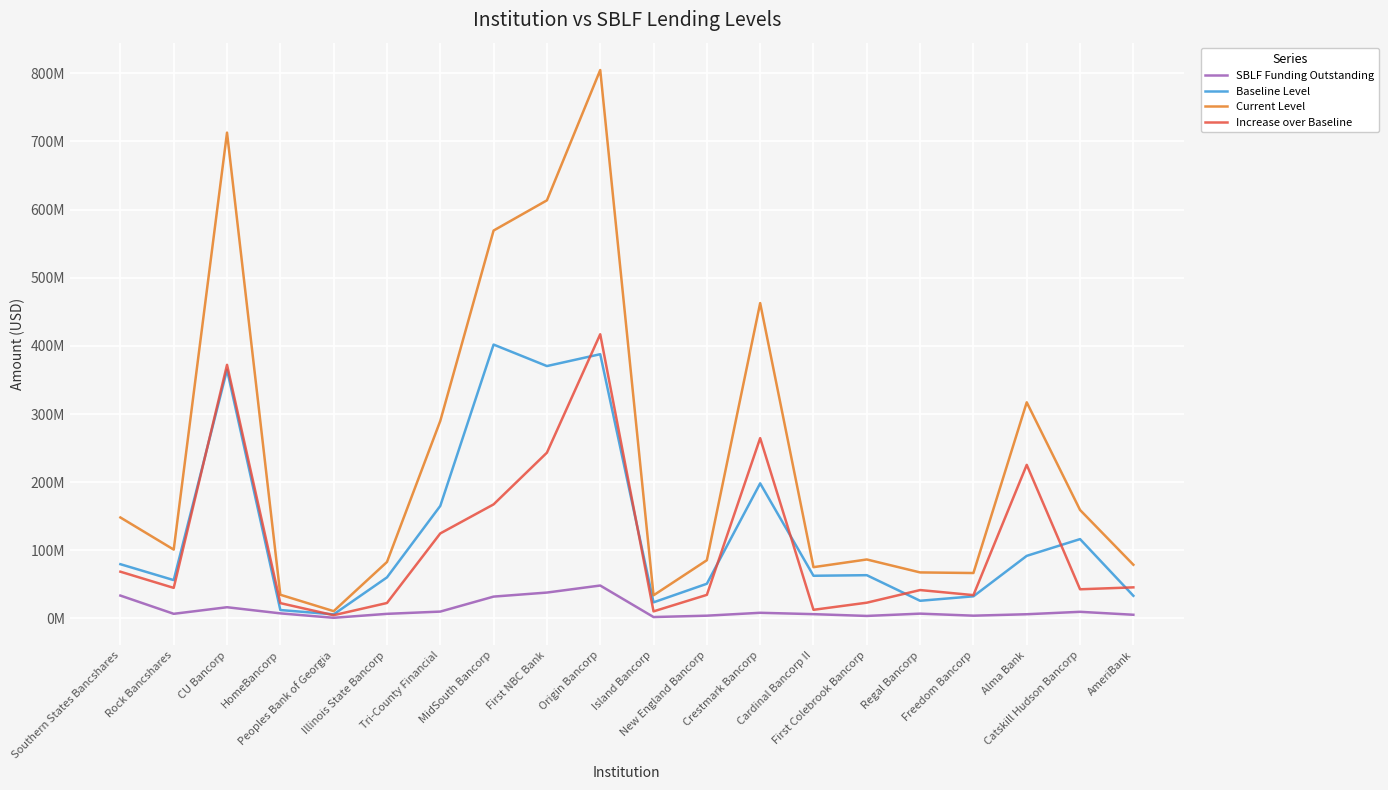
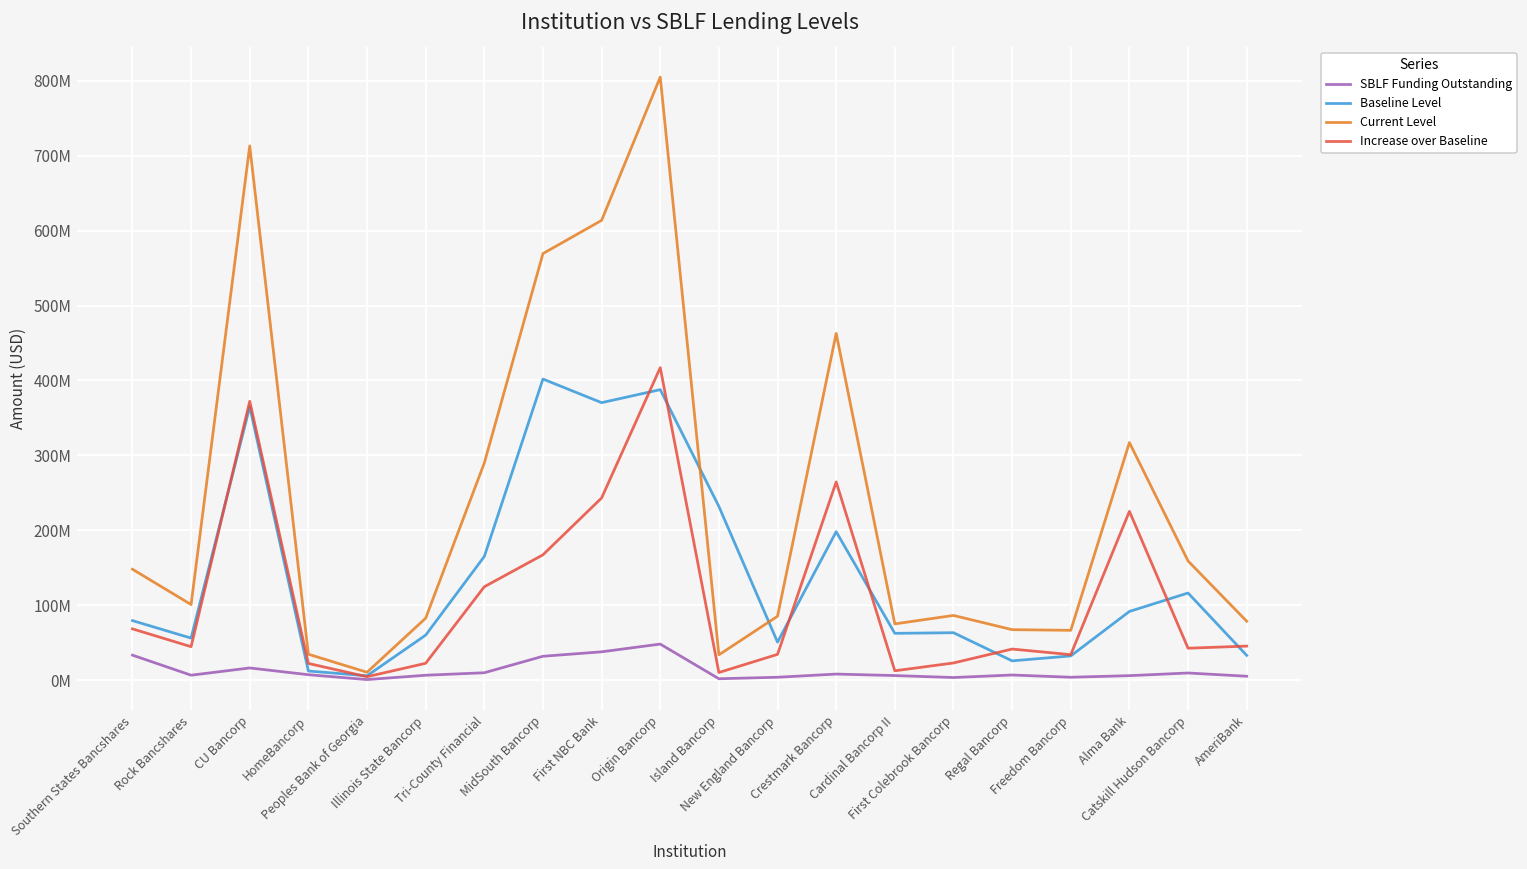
Baseline Level, Island Bancorp: 20000000 -> 230000000
